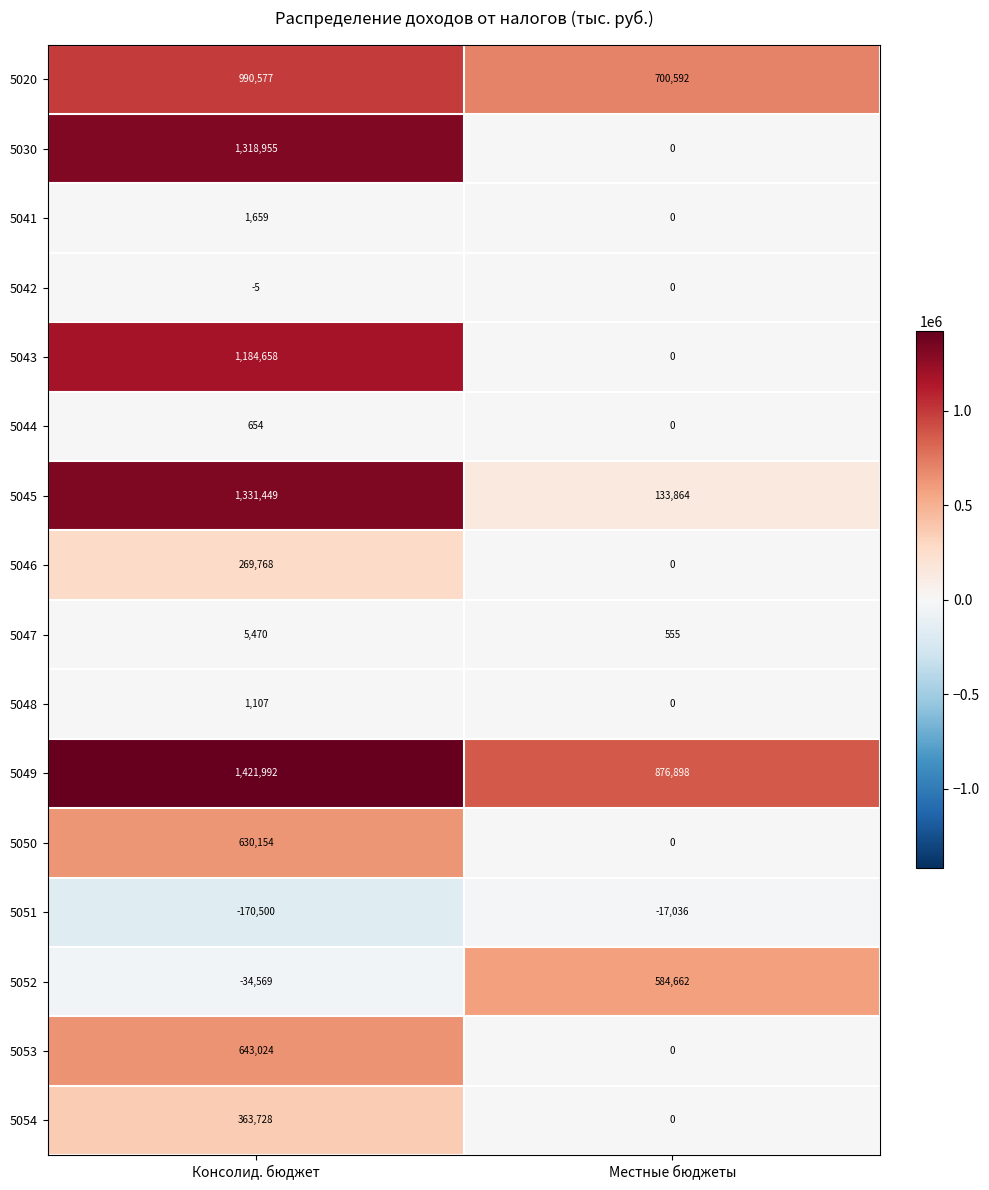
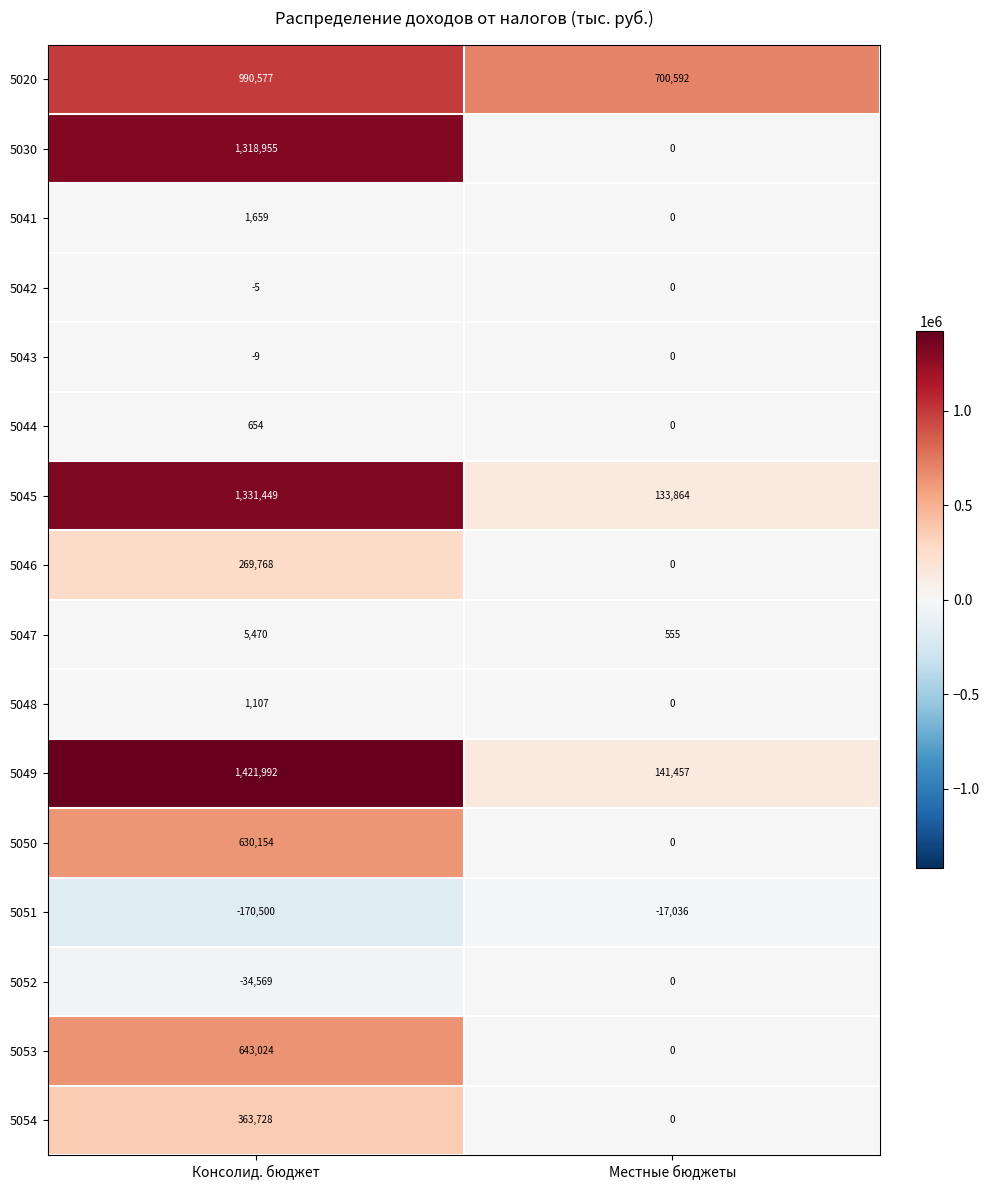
5043, Консолид. бюджет: 1,184,658 -> -9
5049, Местные бюджеты: 876,898 -> 141,457
5052, Местные бюджеты: 584,662 -> 0
